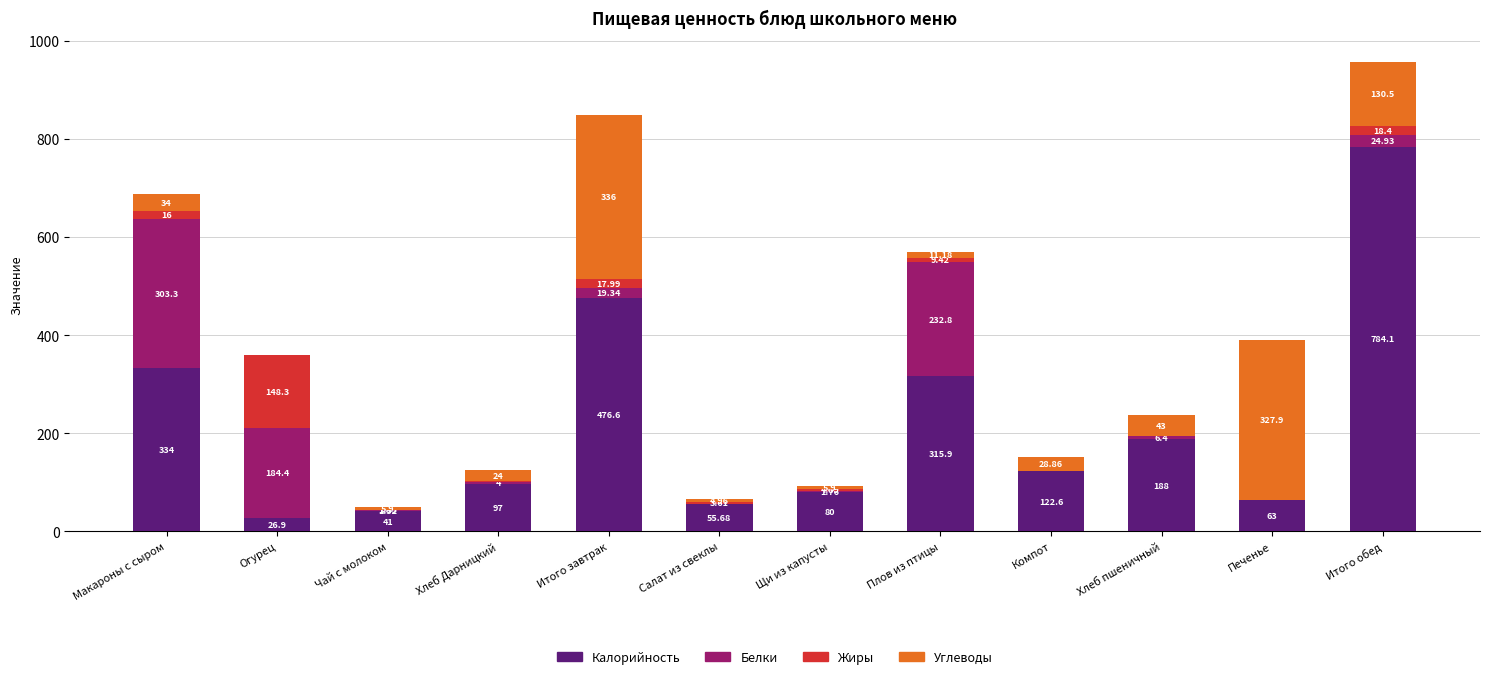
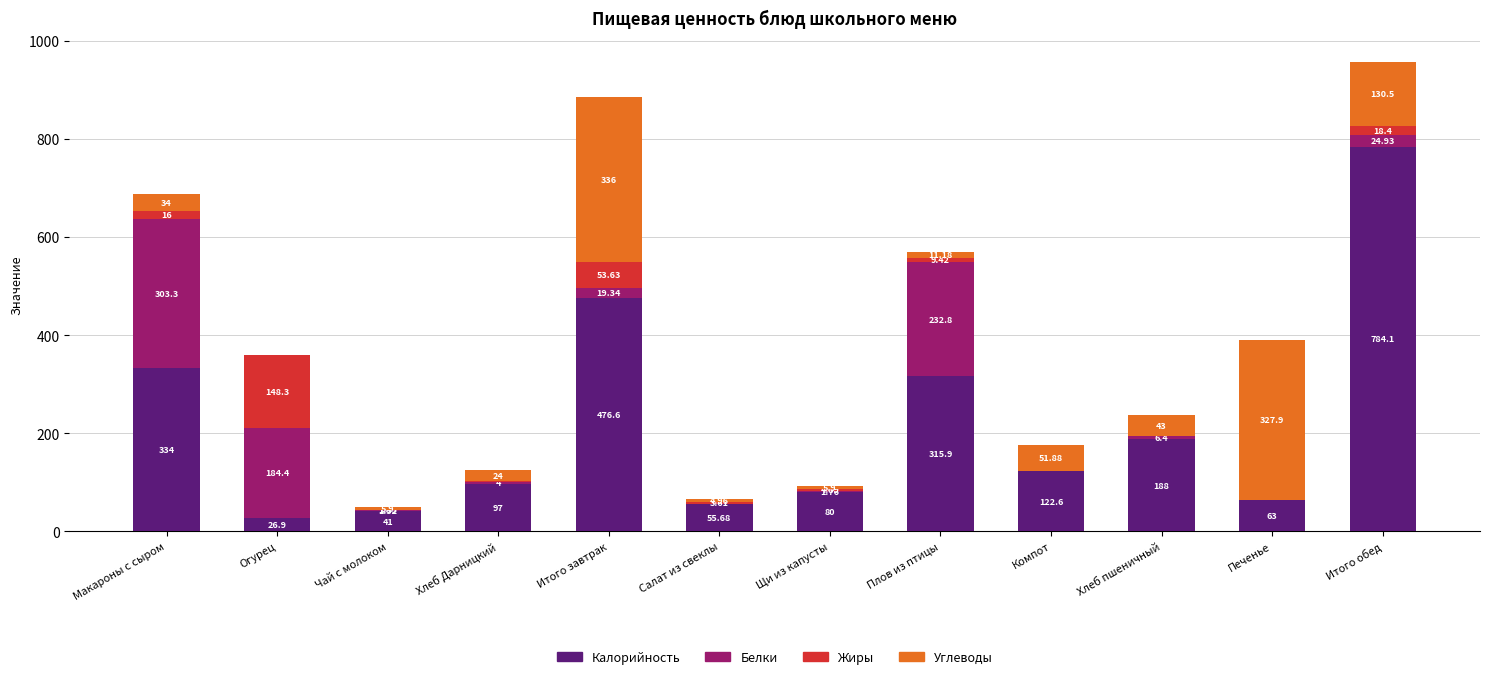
Жиры, Итого завтрак: 17.99 -> 53.63
Углеводы, Компот: 28.86 -> 51.88
